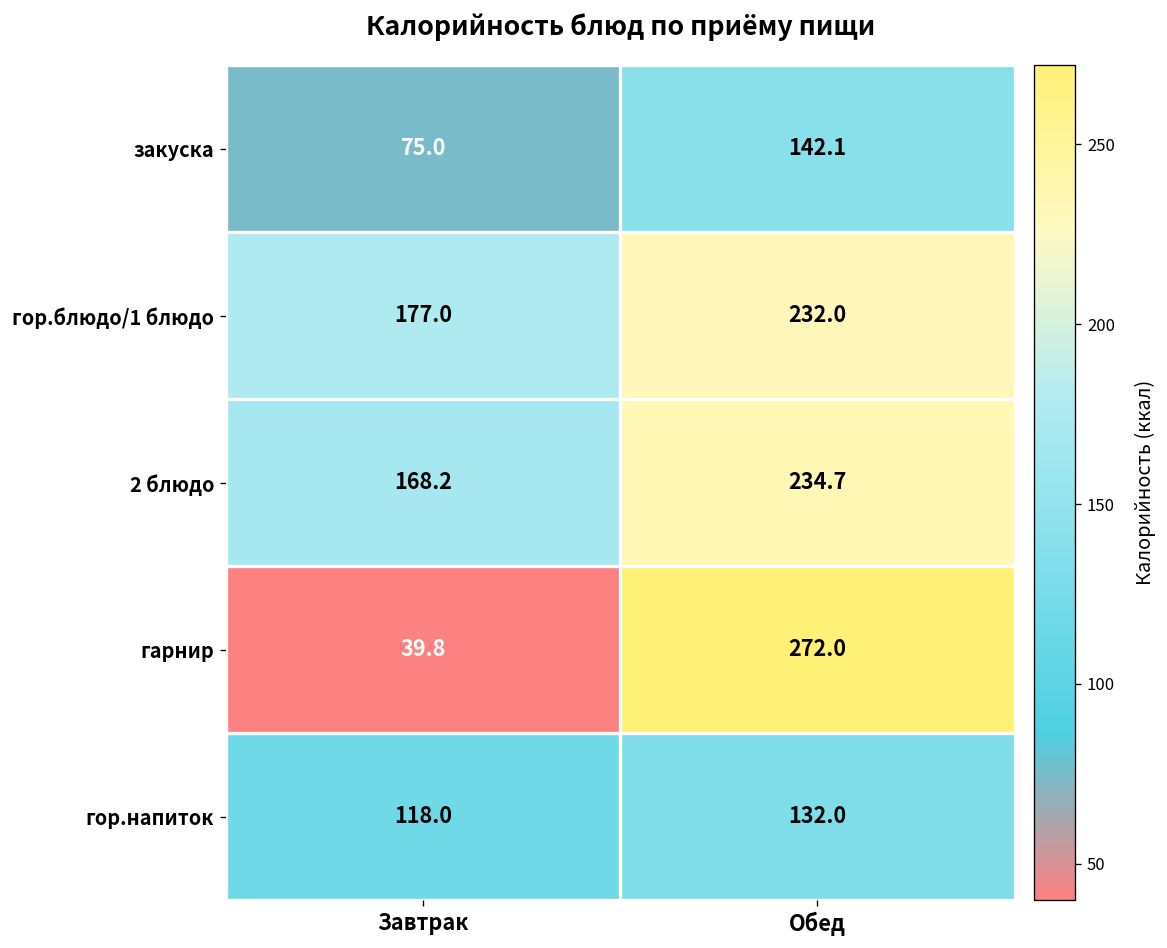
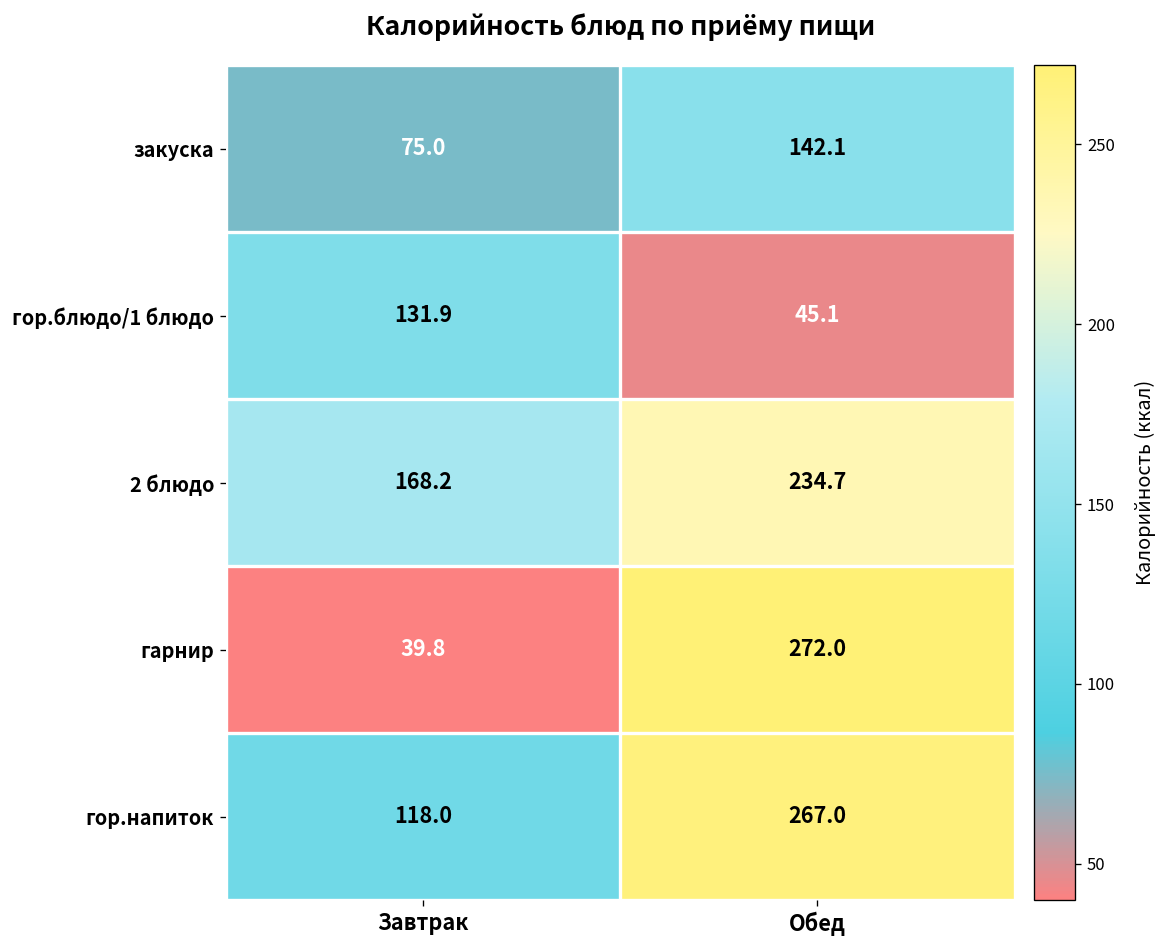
гор.блюдо/1 блюдо, Завтрак: 177.0 -> 131.9
гор.блюдо/1 блюдо, Обед: 232.0 -> 45.1
гор.напиток, Обед: 132.0 -> 267.0
